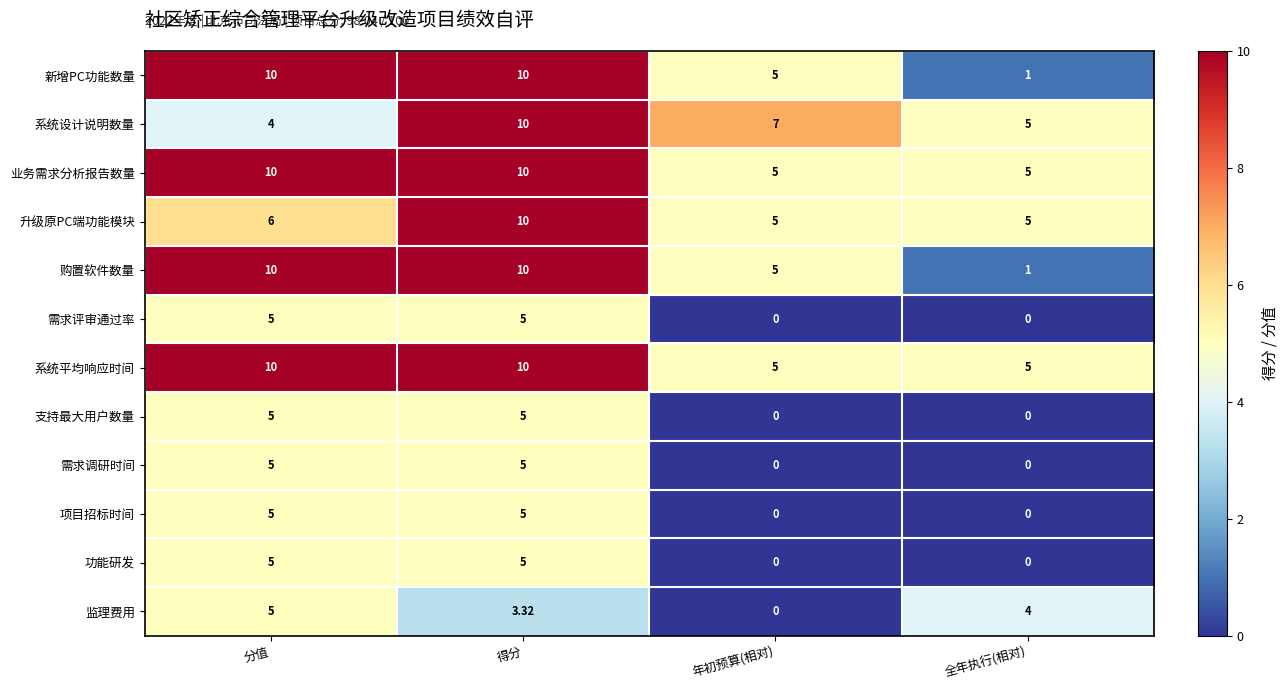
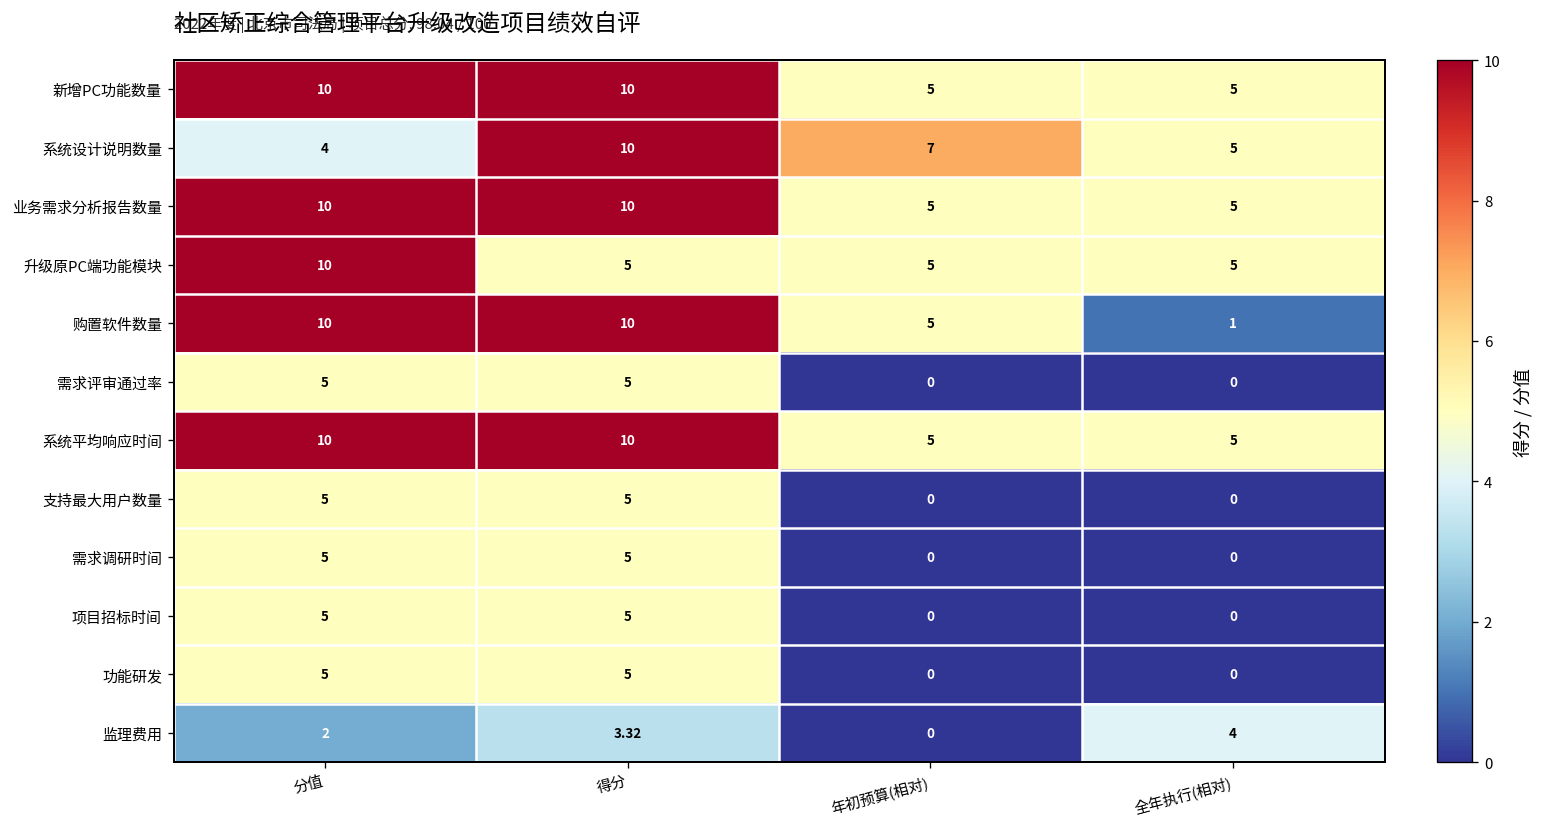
新增PC功能数量, 全年执行(相对): 1 -> 5
升级原PC端功能模块, 分值: 6 -> 10
升级原PC端功能模块, 得分: 10 -> 5
监理费用, 分值: 5 -> 2
